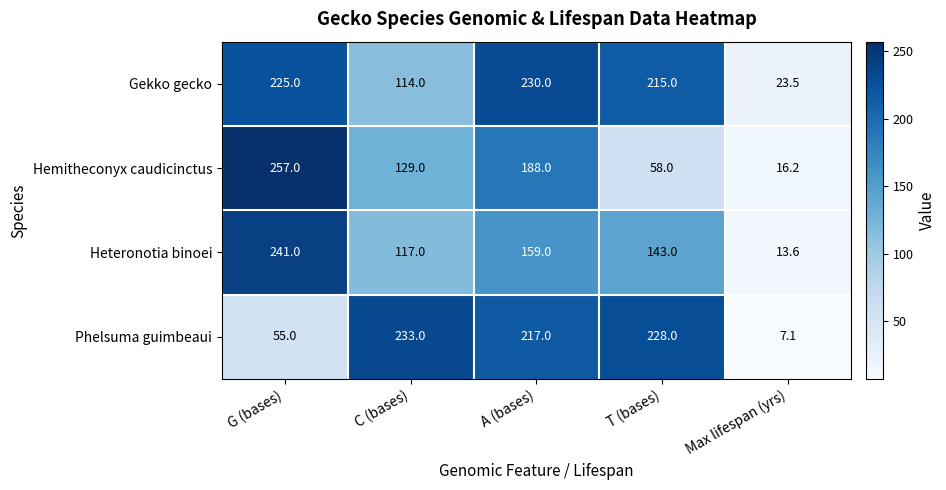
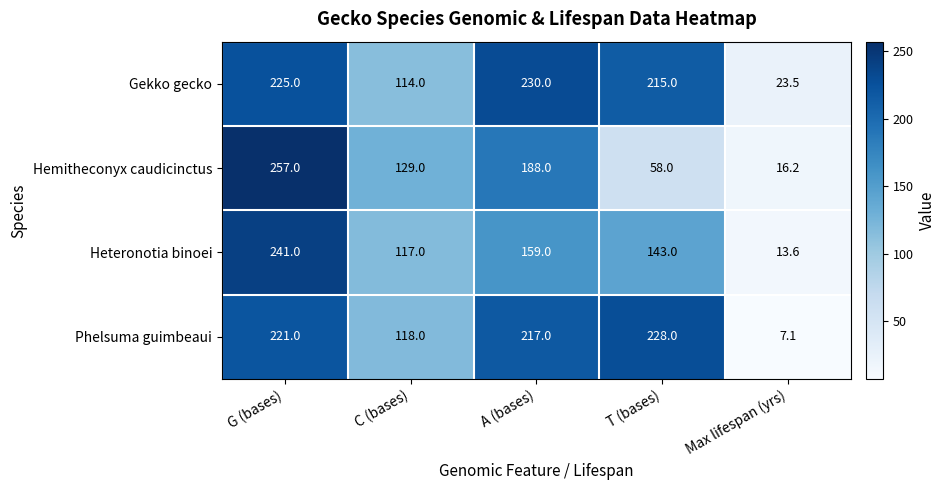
Phelsuma guimbeaui, G (bases): 55.0 -> 221.0
Phelsuma guimbeaui, C (bases): 233.0 -> 118.0
